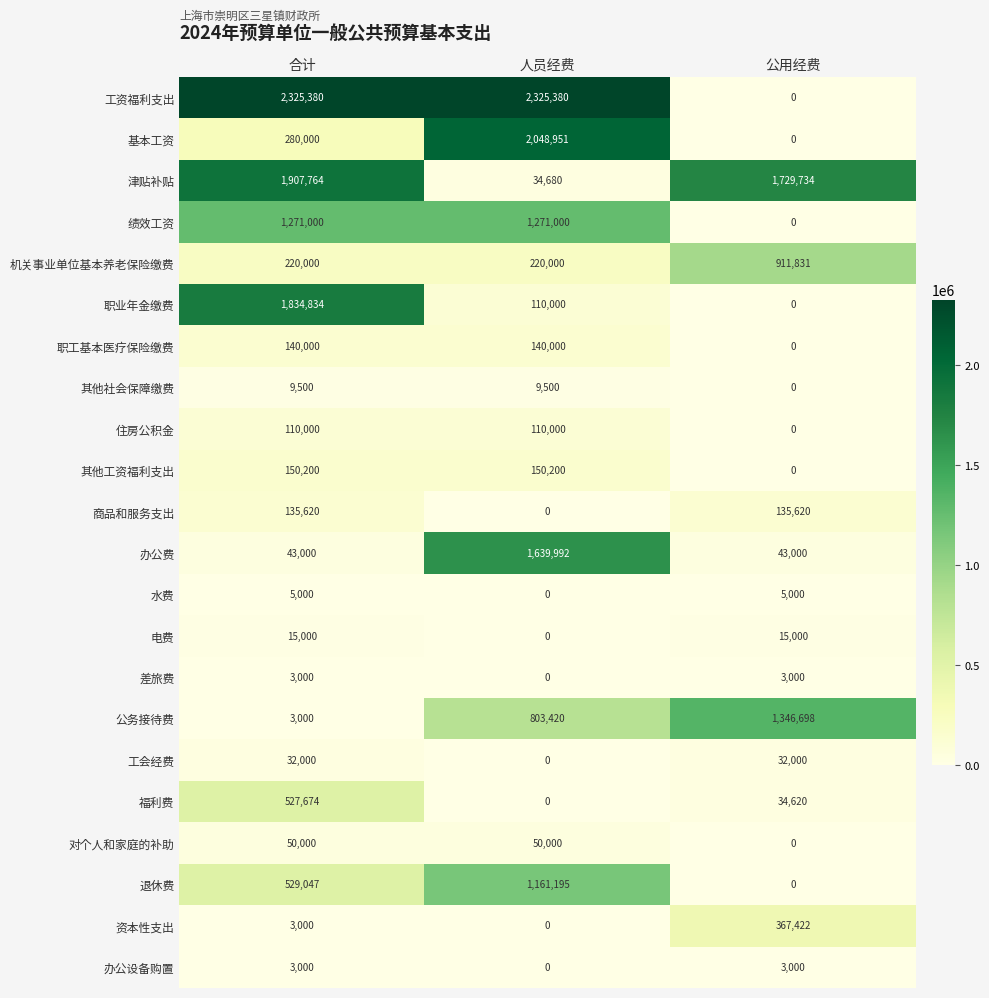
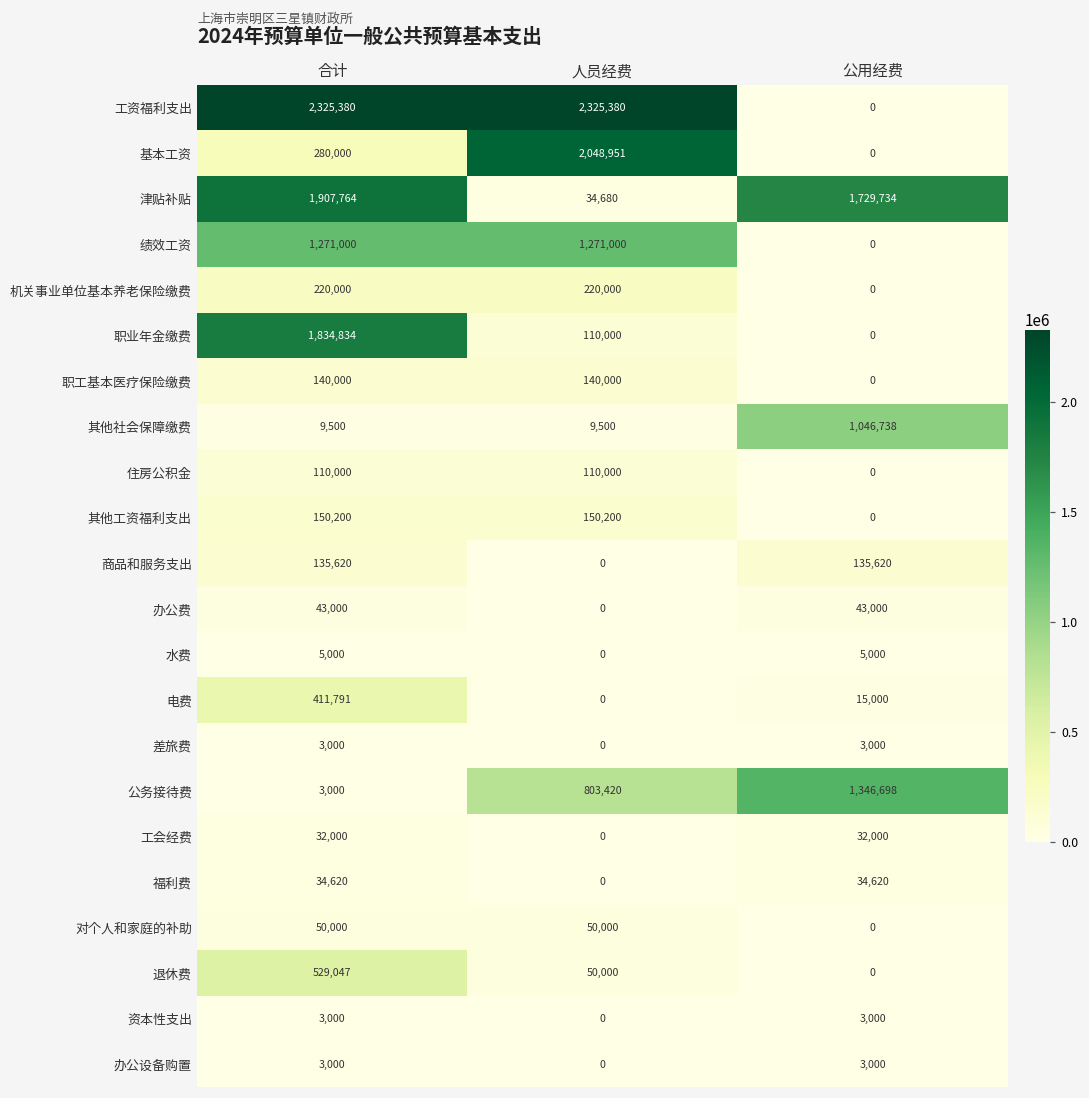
机关事业单位基本养老保险缴费, 公用经费: 911,831 -> 0
其他社会保障缴费, 公用经费: 0 -> 1,046,738
办公费, 人员经费: 1,639,992 -> 0
电费, 合计: 15,000 -> 411,791
福利费, 合计: 527,674 -> 34,620
退休费, 人员经费: 1,161,195 -> 50,000
资本性支出, 公用经费: 367,422 -> 3,000
